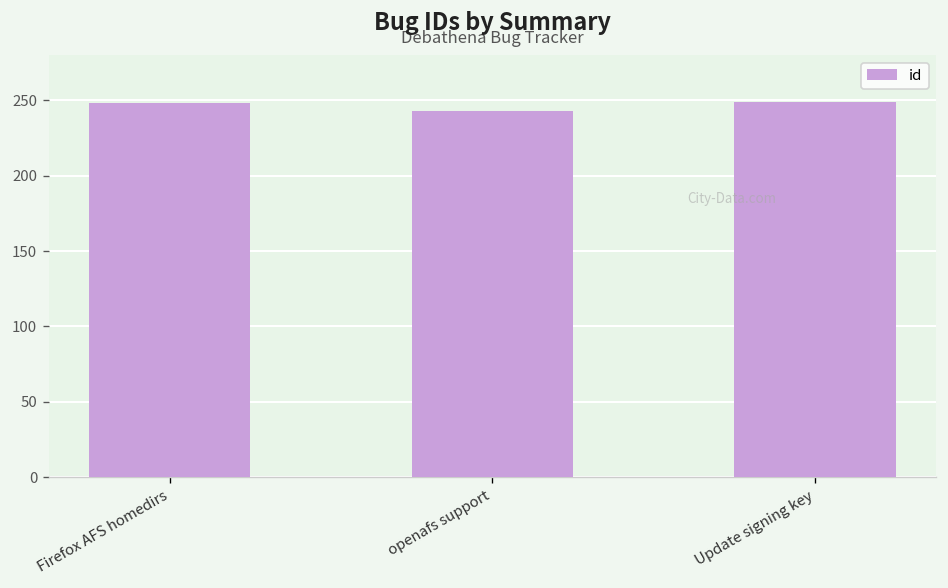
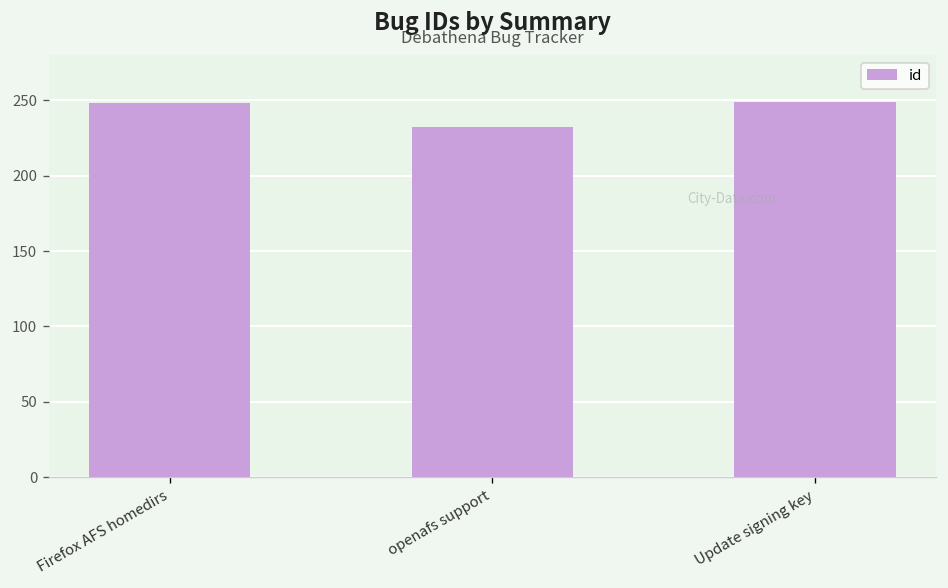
openafs support: 243 -> 232
